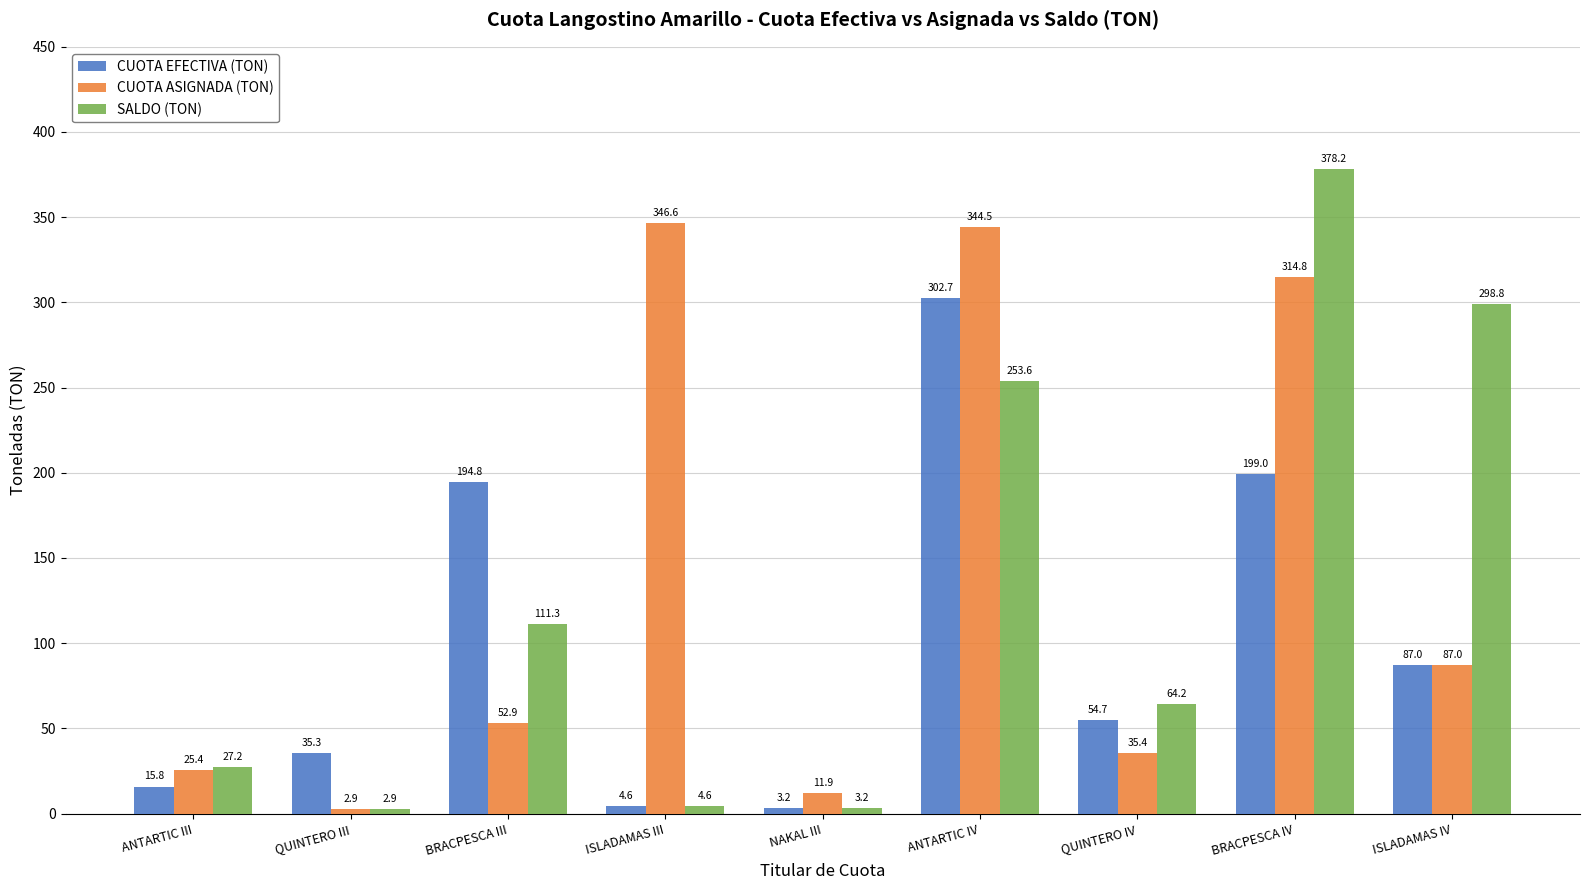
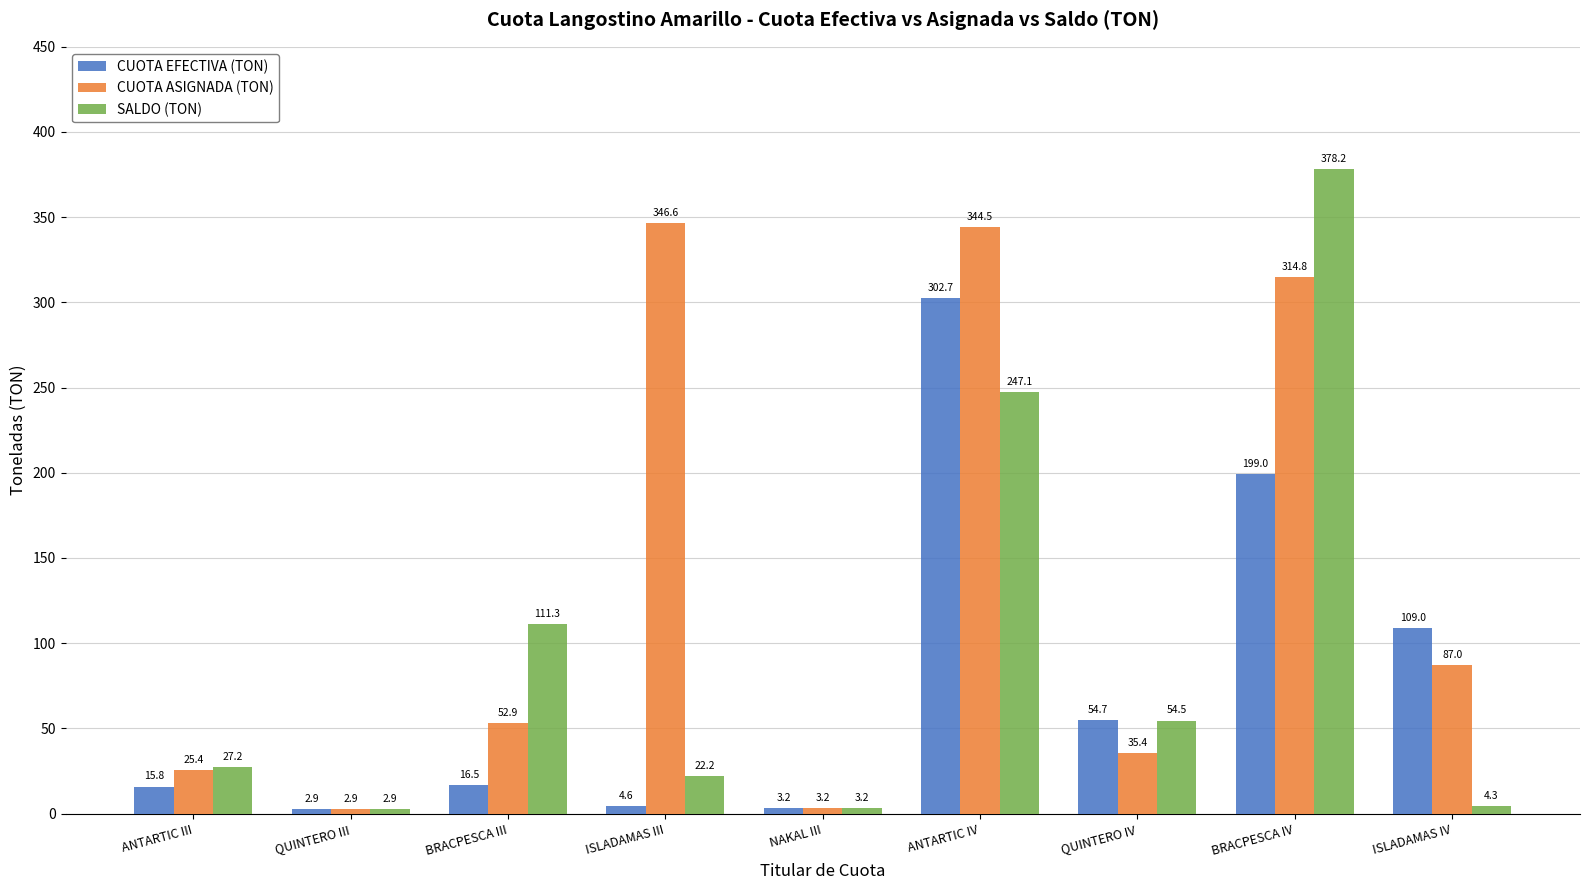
CUOTA EFECTIVA (TON), QUINTERO III: 35.3 -> 2.9
CUOTA EFECTIVA (TON), BRACPESCA III: 194.8 -> 16.5
SALDO (TON), ISLADAMAS III: 4.6 -> 22.2
CUOTA ASIGNADA (TON), NAKAL III: 11.9 -> 3.2
SALDO (TON), ANTARTIC IV: 253.6 -> 247.1
SALDO (TON), QUINTERO IV: 64.2 -> 54.5
CUOTA EFECTIVA (TON), ISLADAMAS IV: 87.0 -> 109.0
SALDO (TON), ISLADAMAS IV: 298.8 -> 4.3
